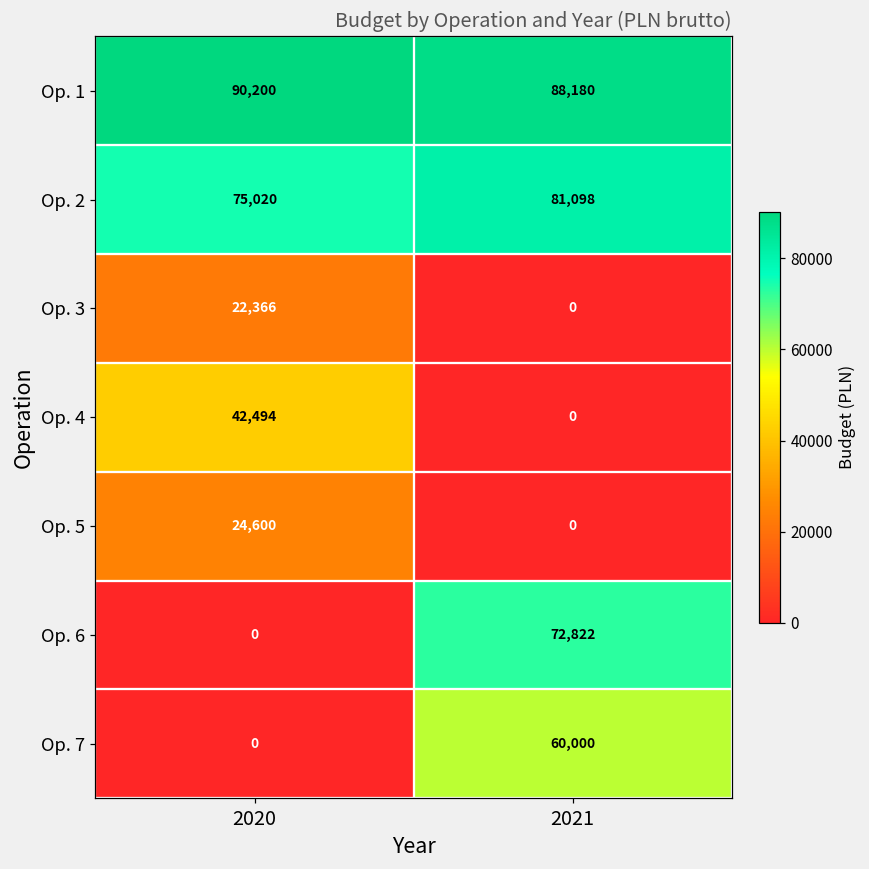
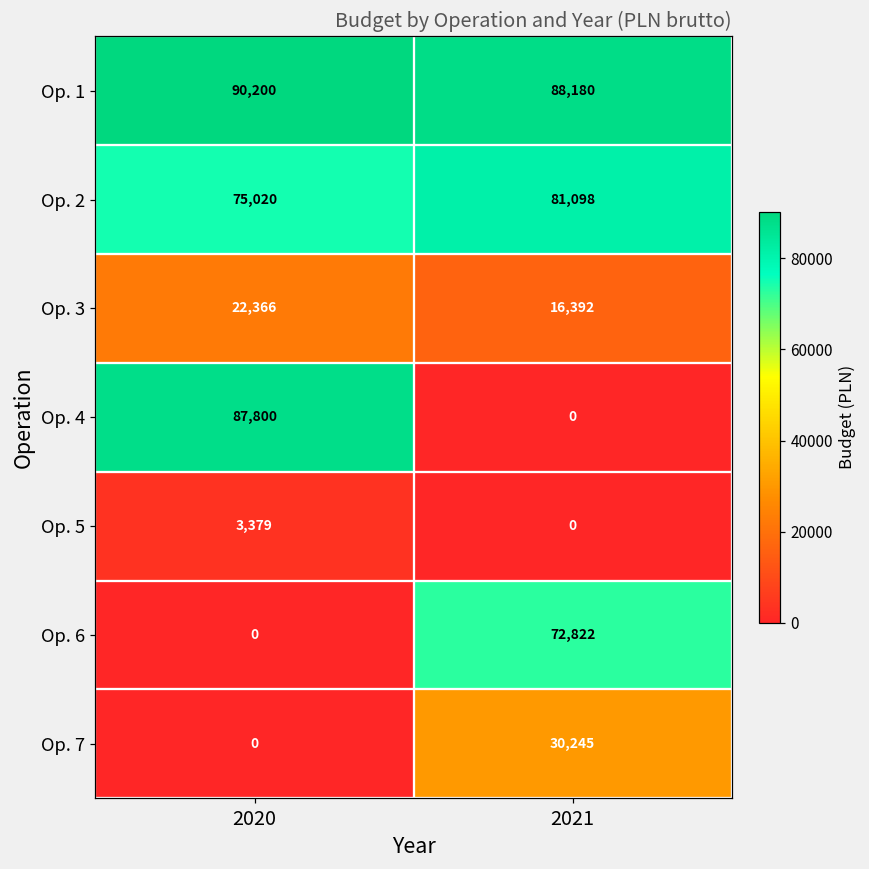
Op. 3, 2021: 0 -> 16,392
Op. 4, 2020: 42,494 -> 87,800
Op. 5, 2020: 24,600 -> 3,379
Op. 7, 2021: 60,000 -> 30,245
